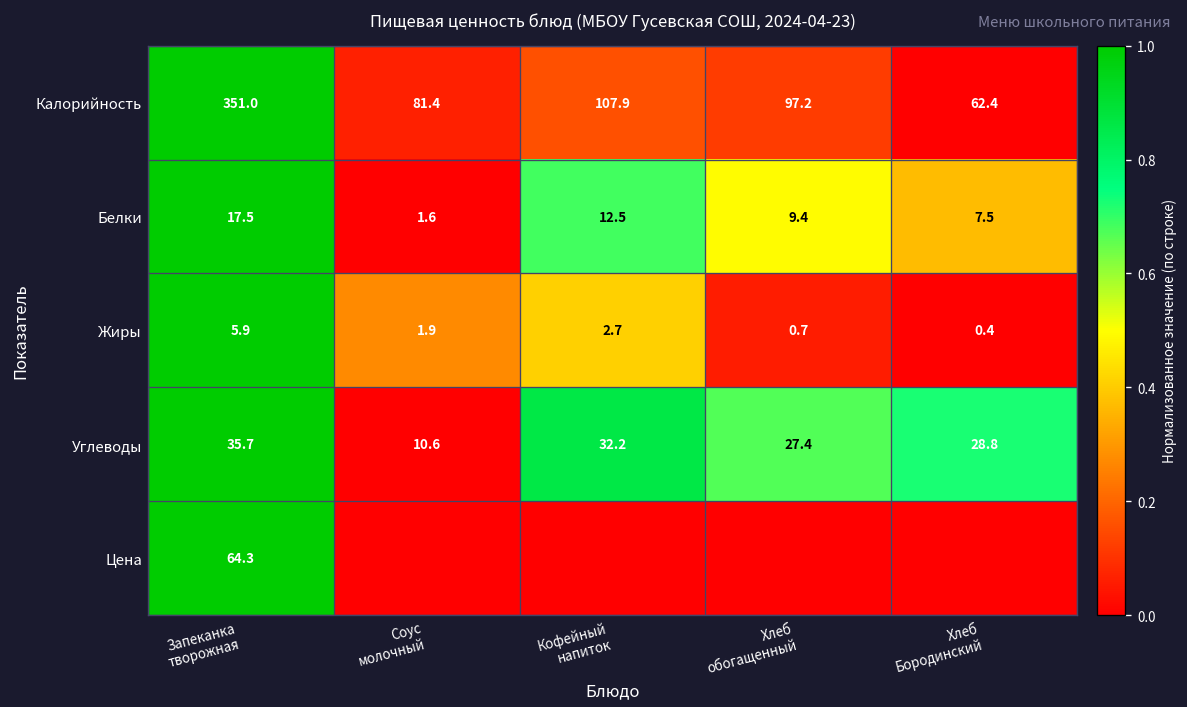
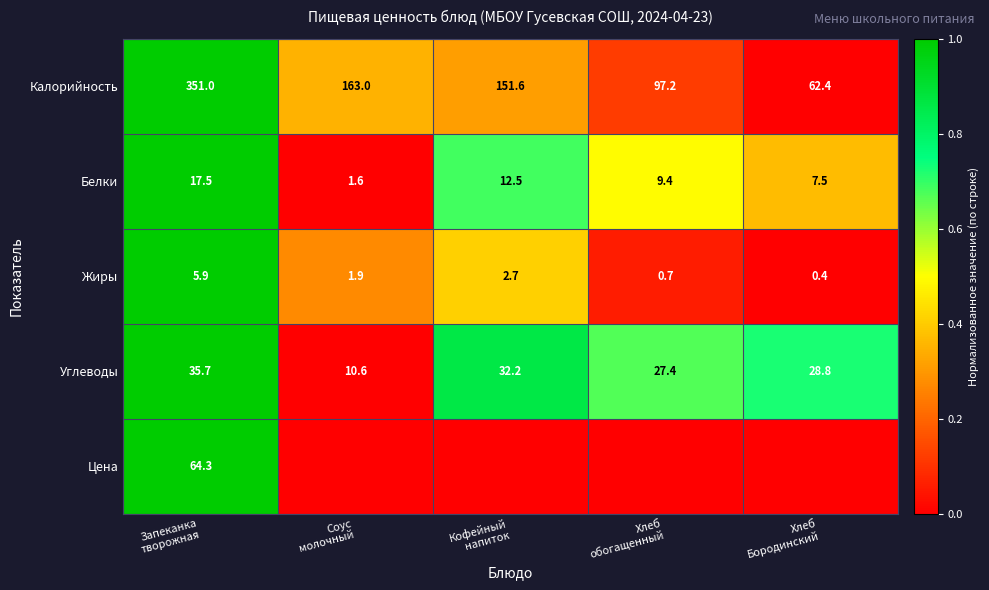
Калорийность, Соус молочный: 81.4 -> 163.0
Калорийность, Кофейный напиток: 107.9 -> 151.6
